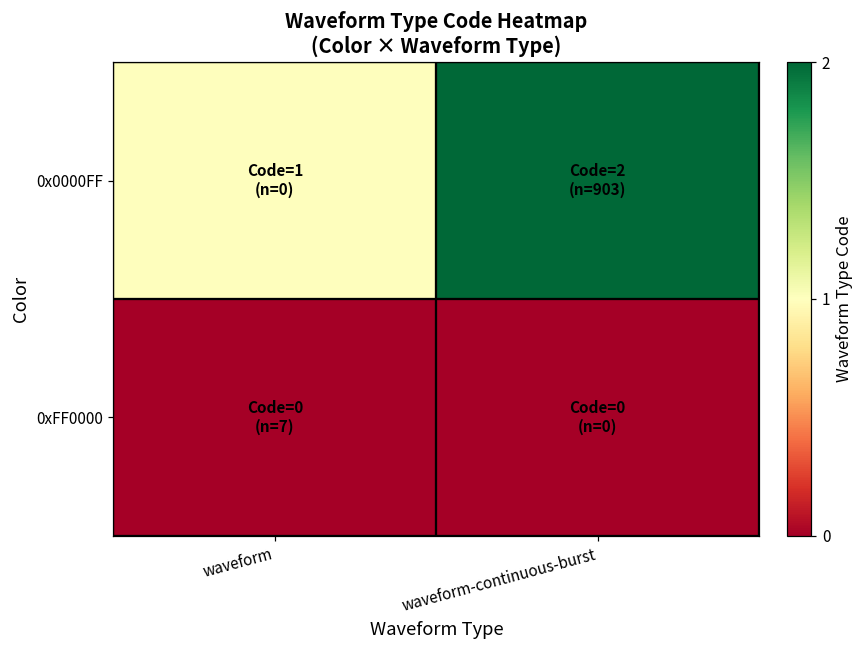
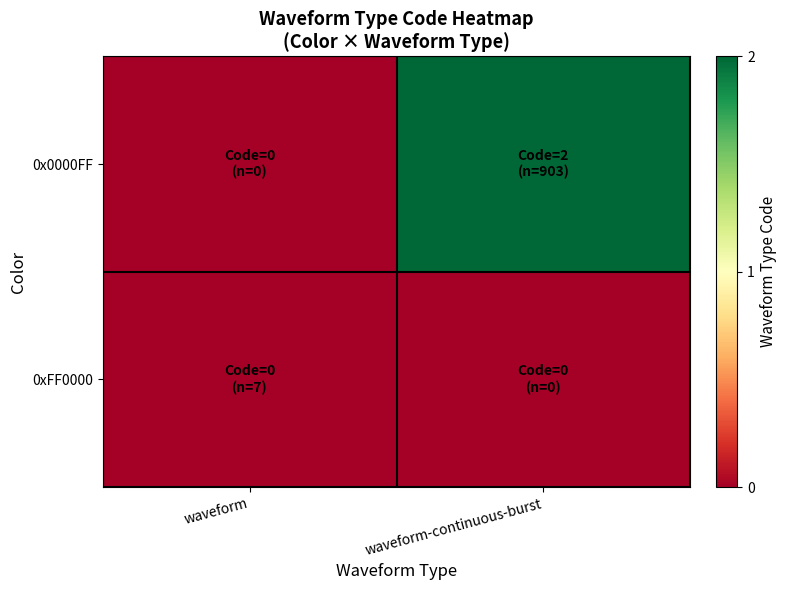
0x0000FF, waveform: 1 -> 0
